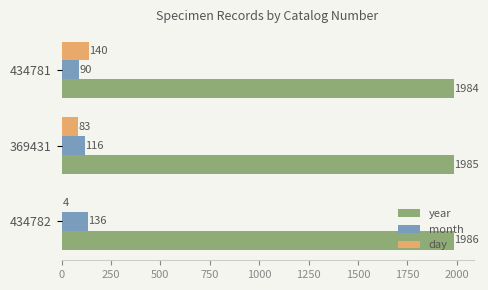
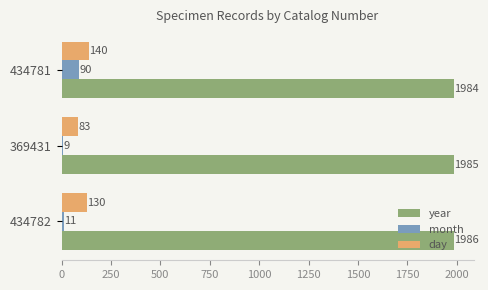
month, 369431: 116 -> 9
day, 434782: 4 -> 130
month, 434782: 136 -> 11
